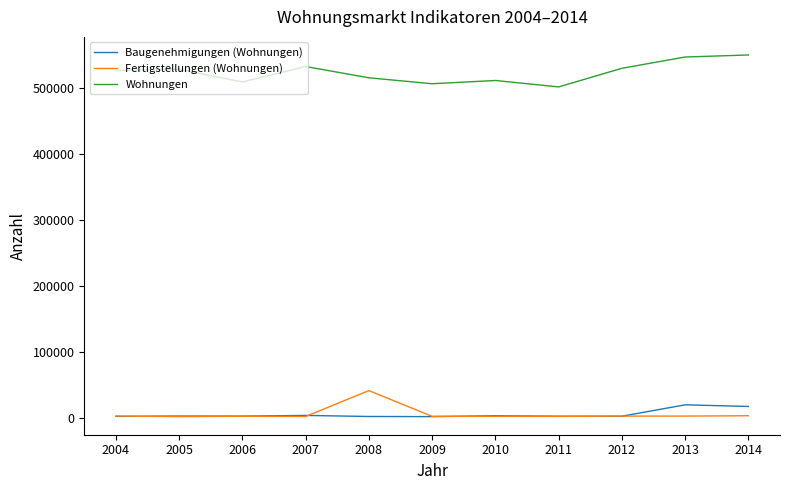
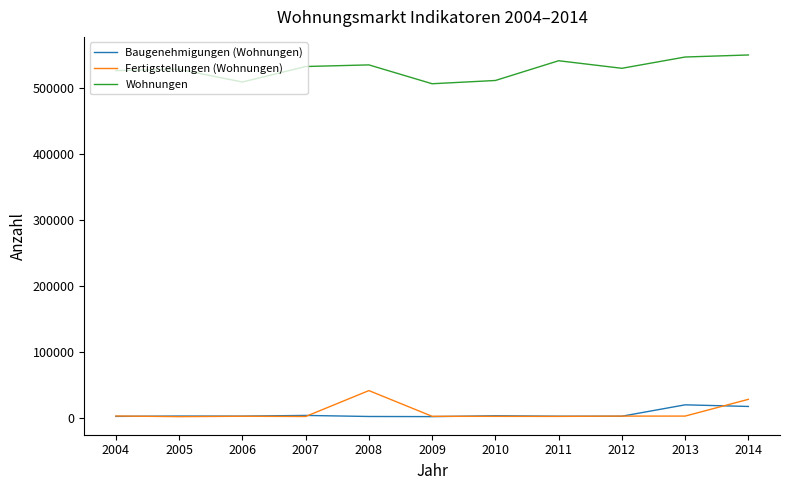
Wohnungen, 2008: 520000 -> 540000
Wohnungen, 2011: 500000 -> 540000
Fertigstellungen (Wohnungen), 2014: 0 -> 30000
